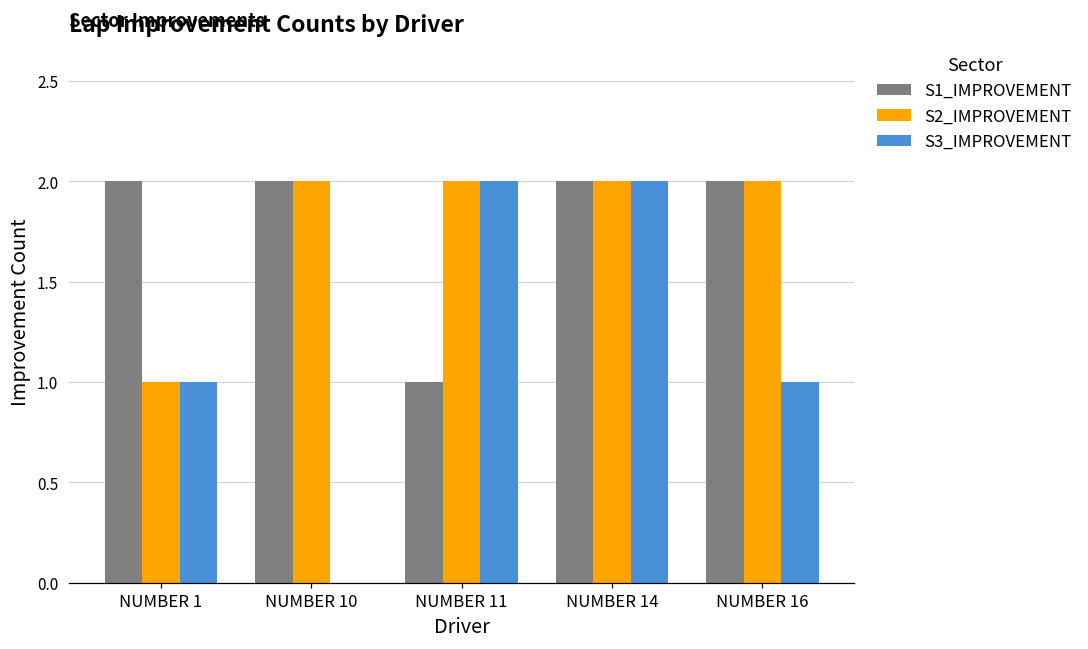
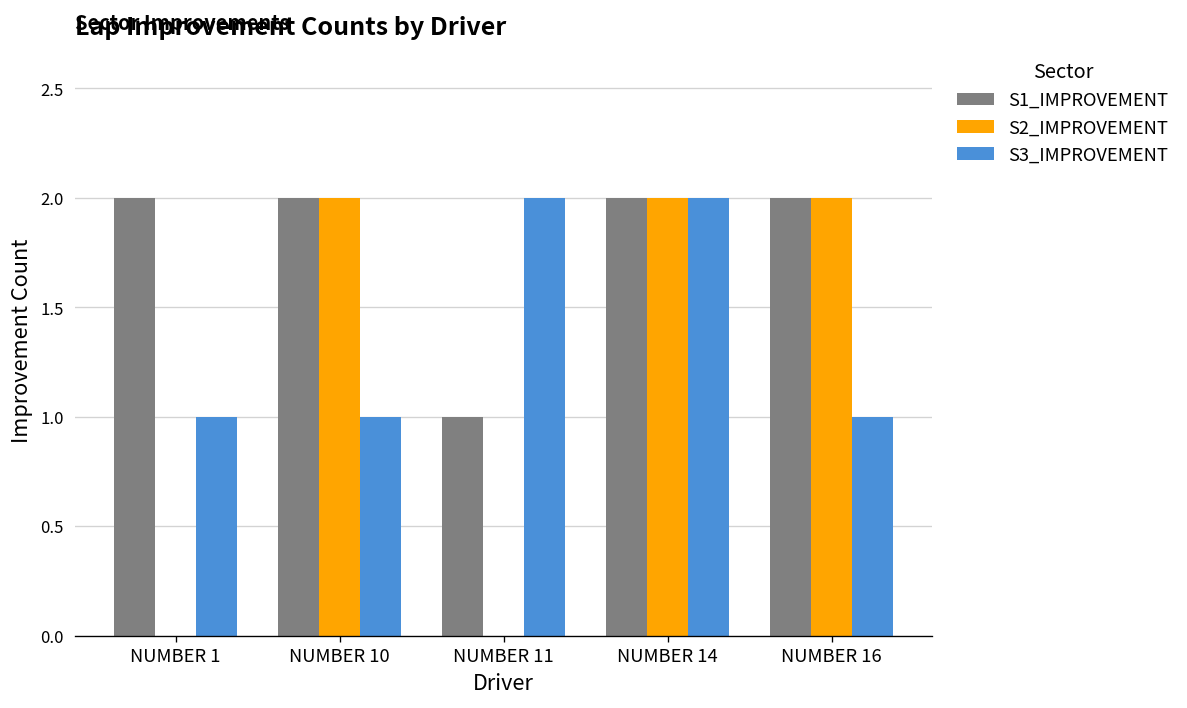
S2_IMPROVEMENT, NUMBER 1: 1 -> 0
S3_IMPROVEMENT, NUMBER 10: 0 -> 1
S2_IMPROVEMENT, NUMBER 11: 2 -> 0
